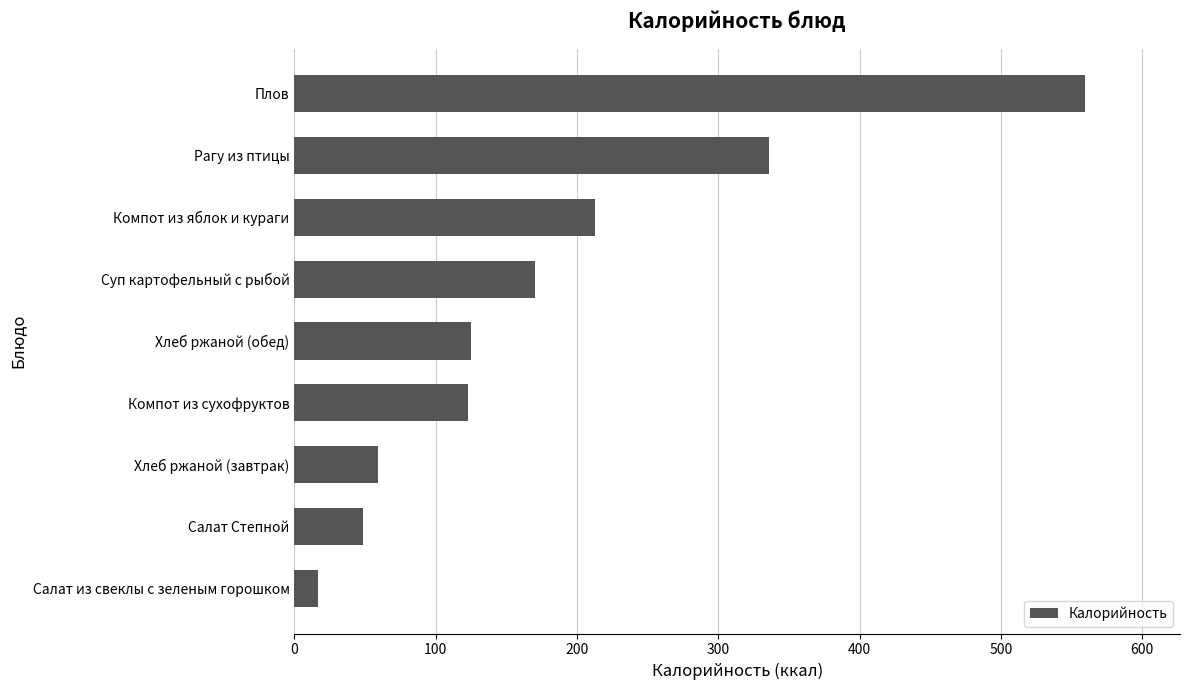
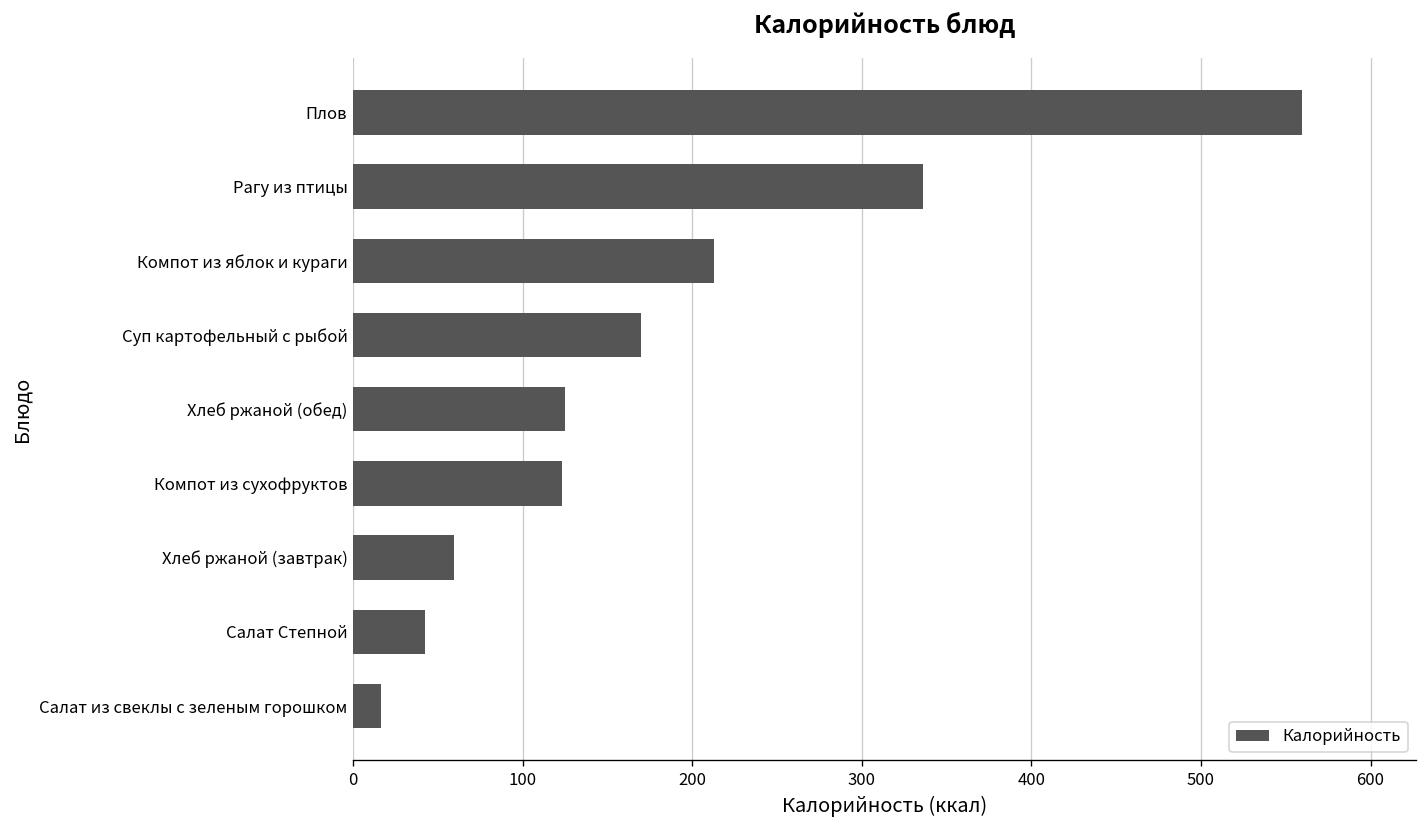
Салат Степной: 49 -> 43
